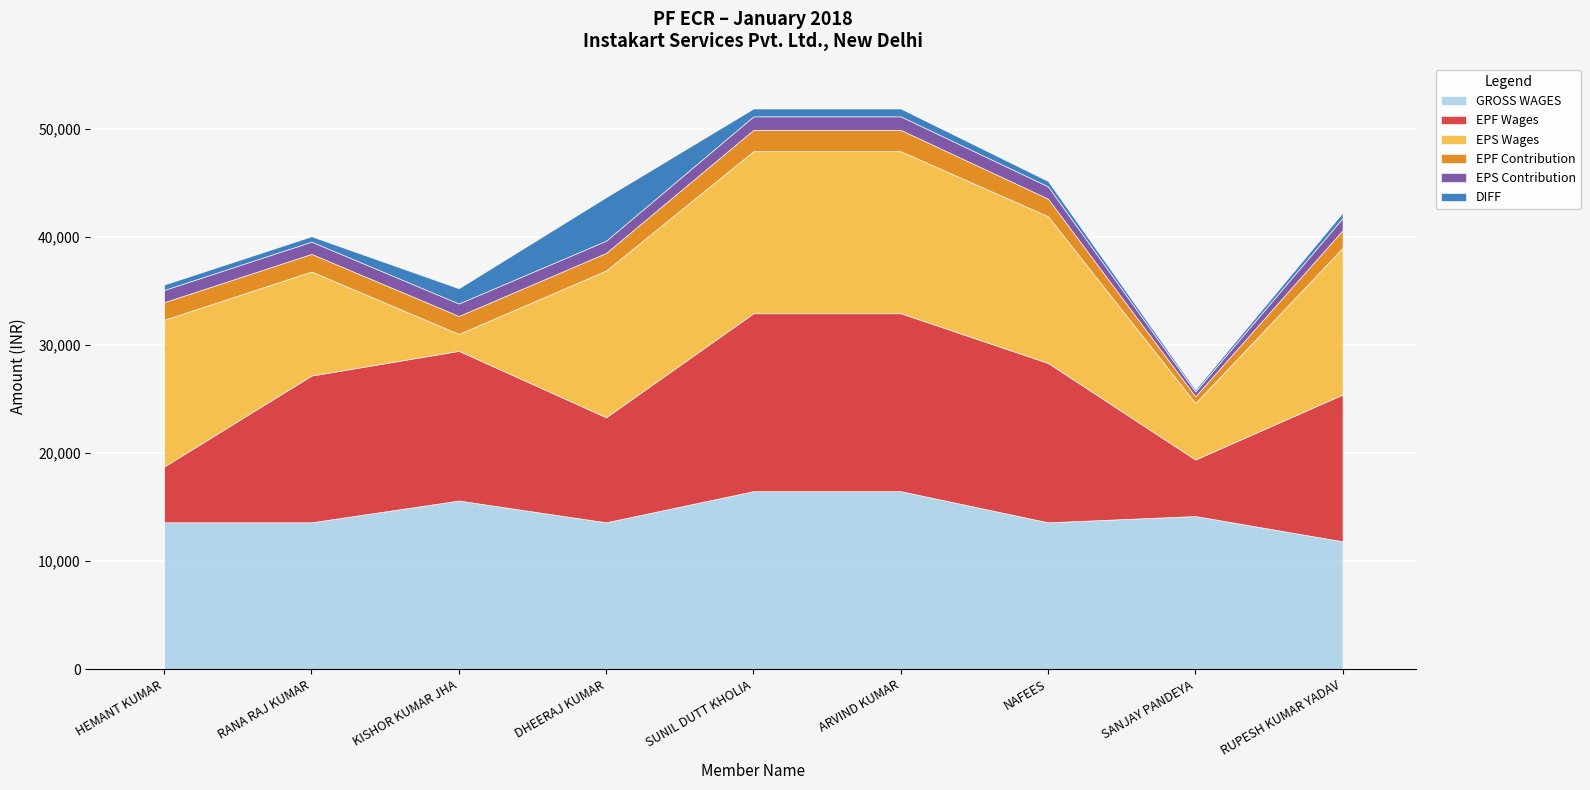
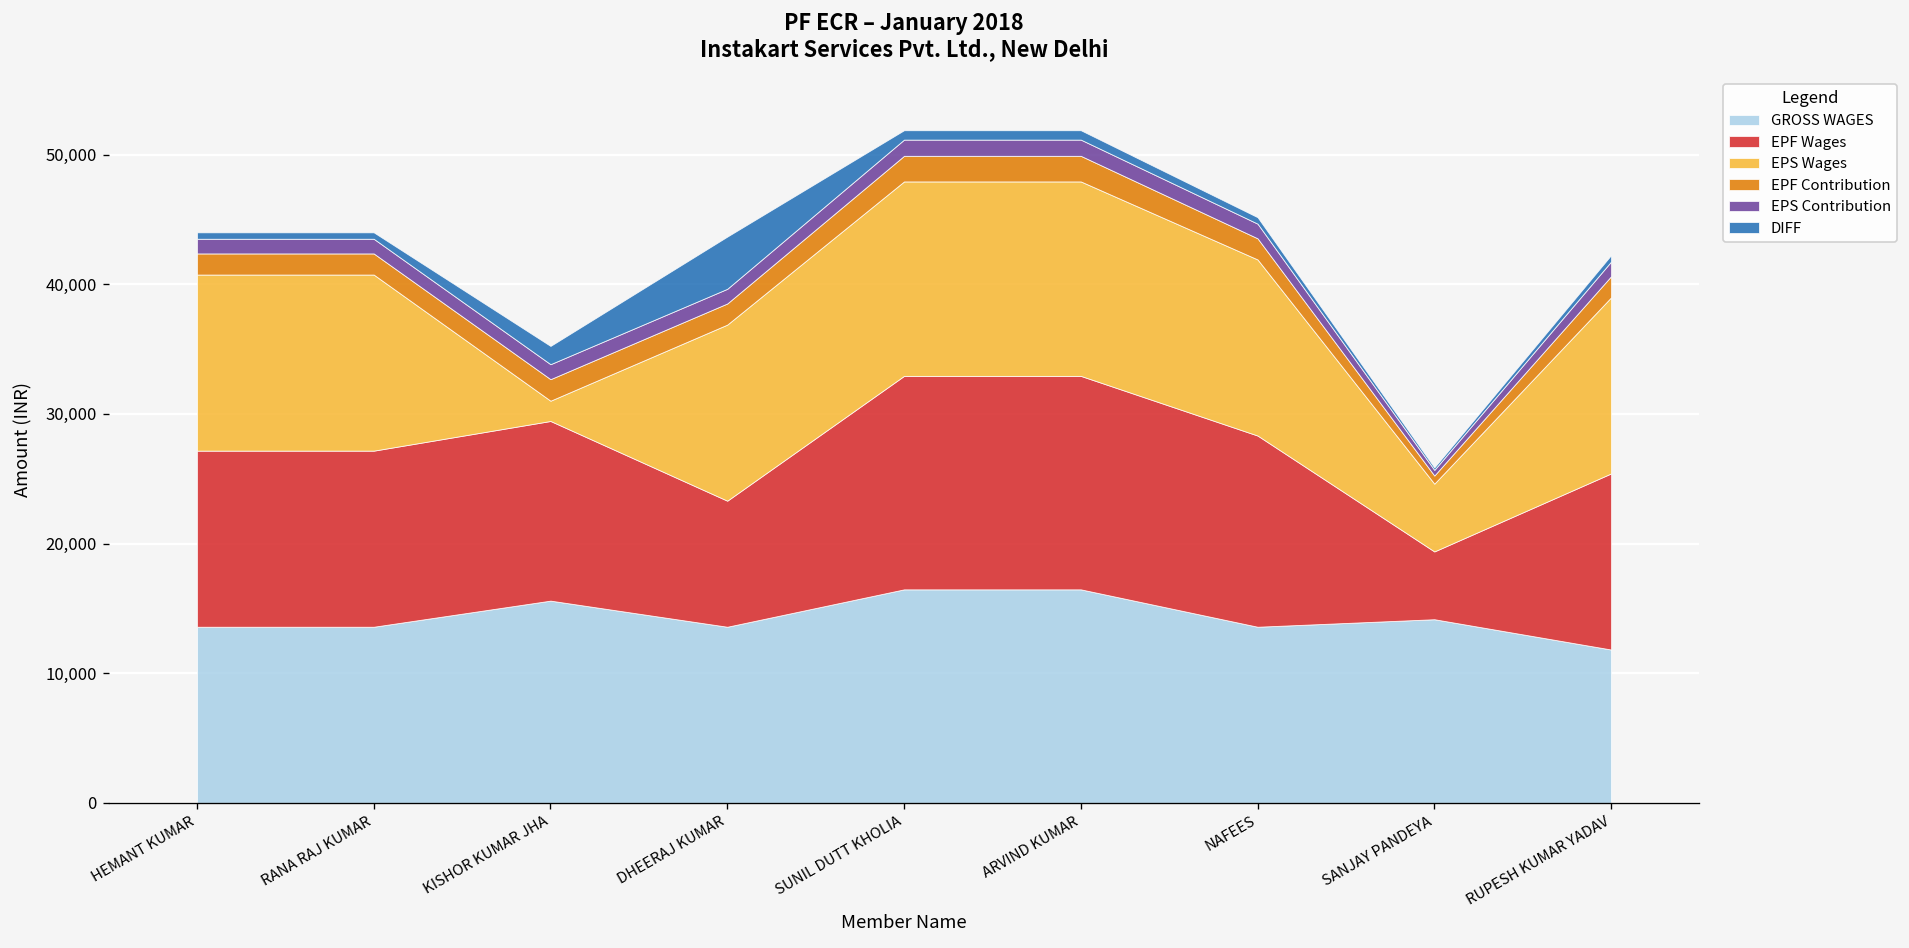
EPF Wages, HEMANT KUMAR: 5,200 -> 13,600
EPS Wages, RANA RAJ KUMAR: 9,600 -> 13,600
